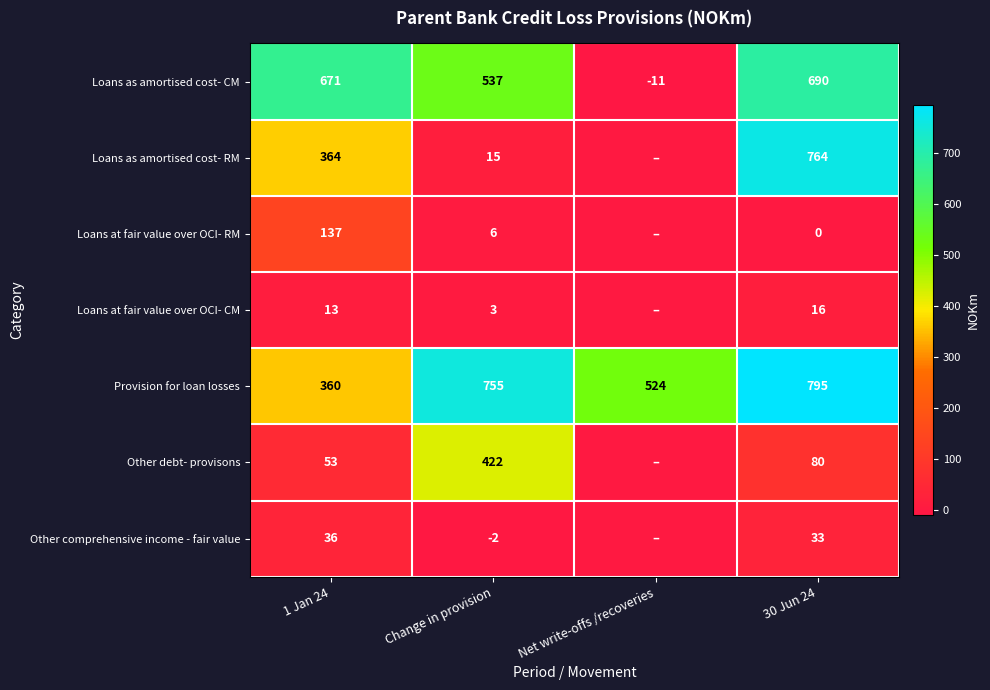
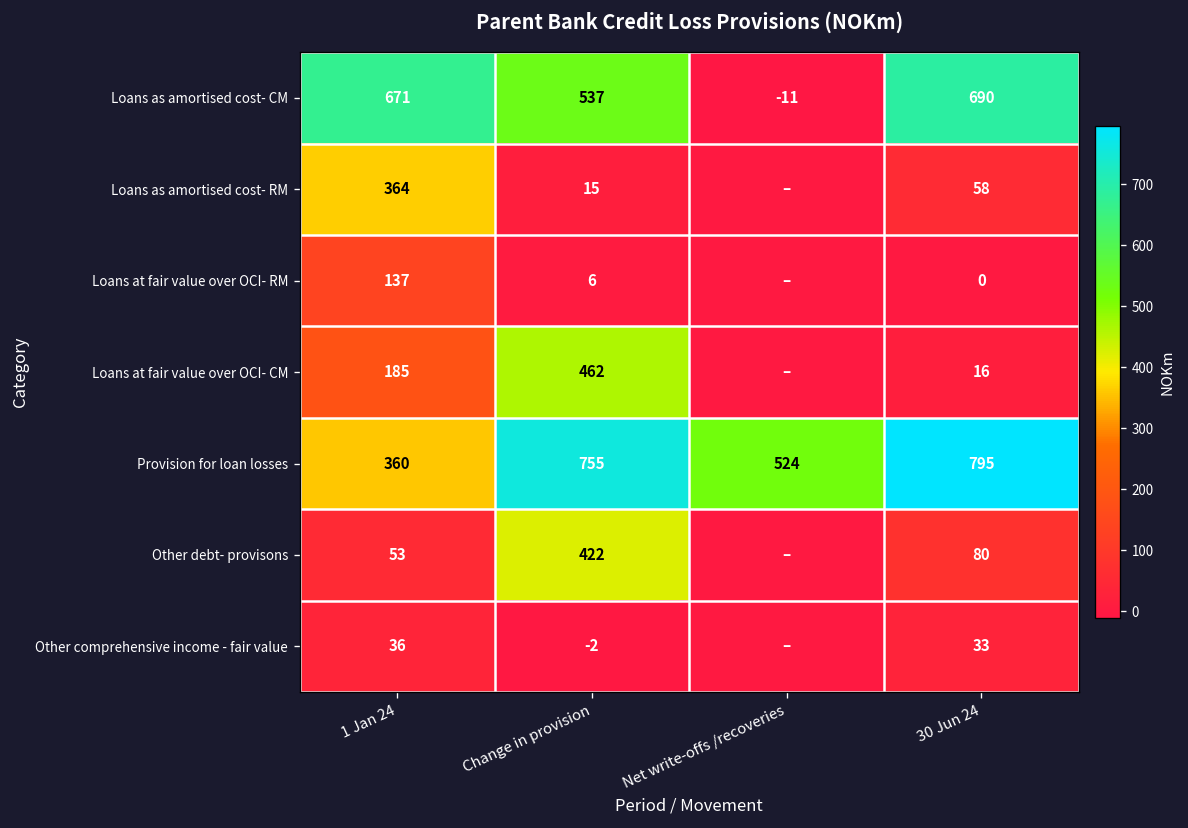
Loans as amortised cost- RM, 30 Jun 24: 764 -> 58
Loans at fair value over OCI- CM, 1 Jan 24: 13 -> 185
Loans at fair value over OCI- CM, Change in provision: 3 -> 462
